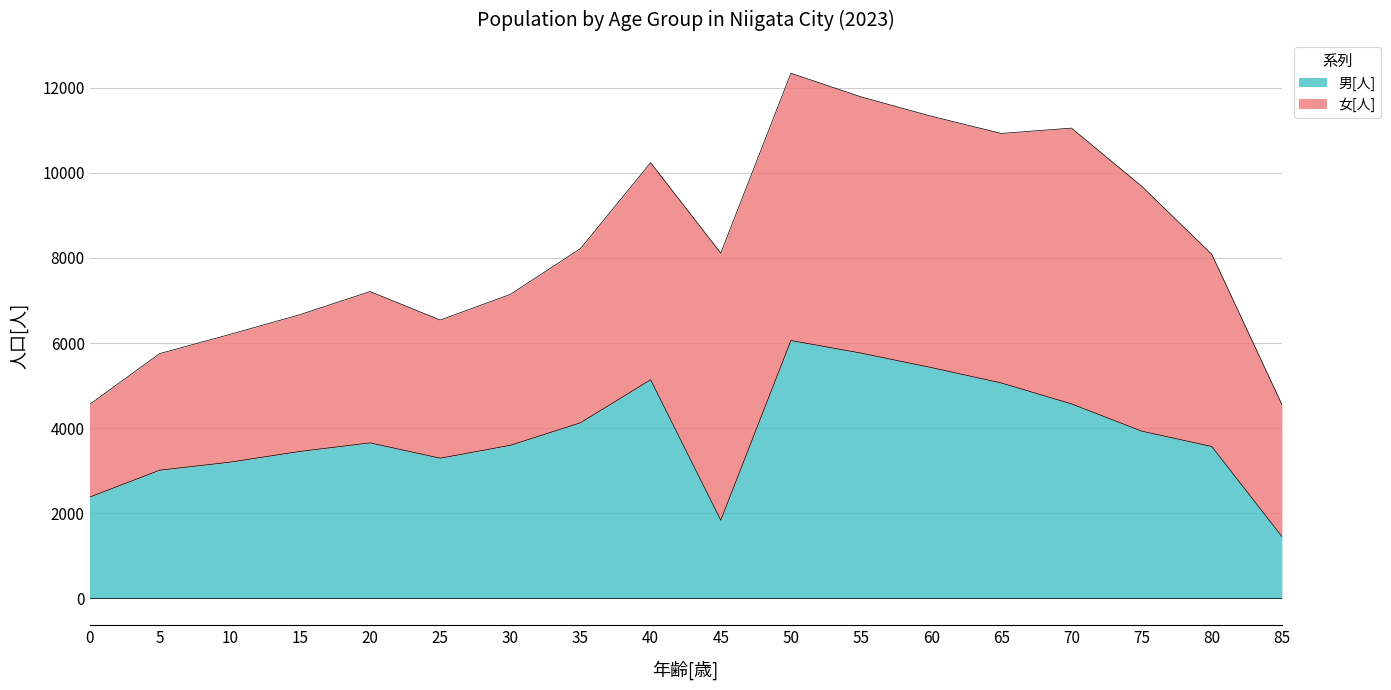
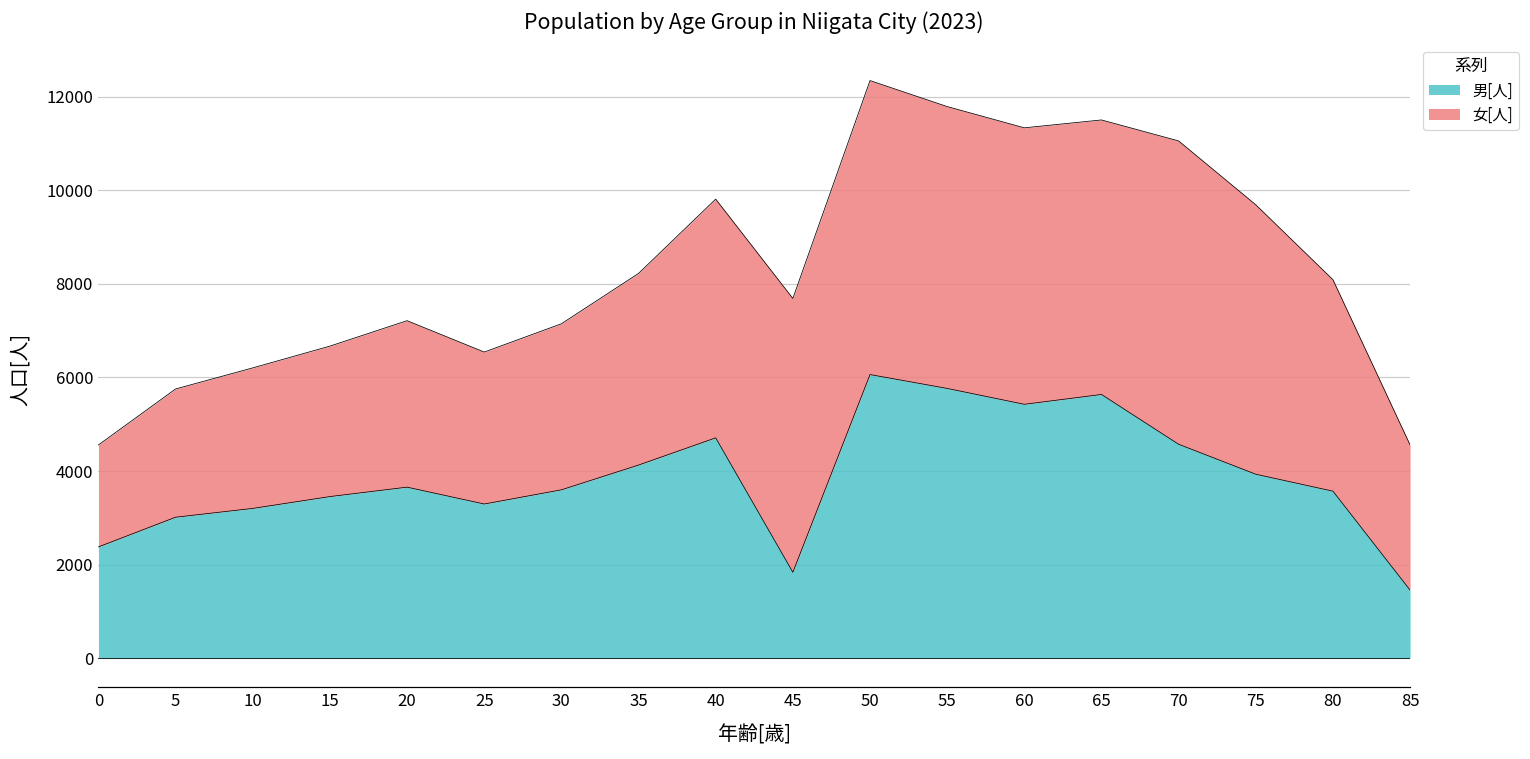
男[人], 40: 5100 -> 4700
女[人], 45: 6300 -> 5800
男[人], 65: 5100 -> 5600
